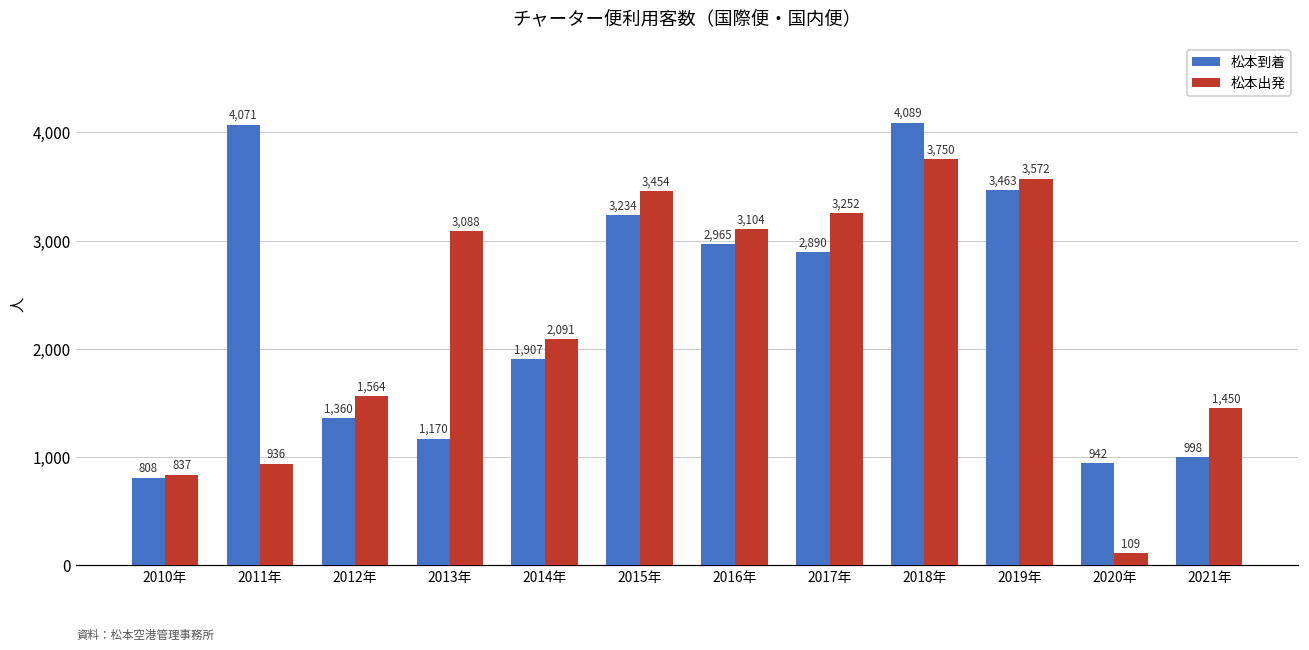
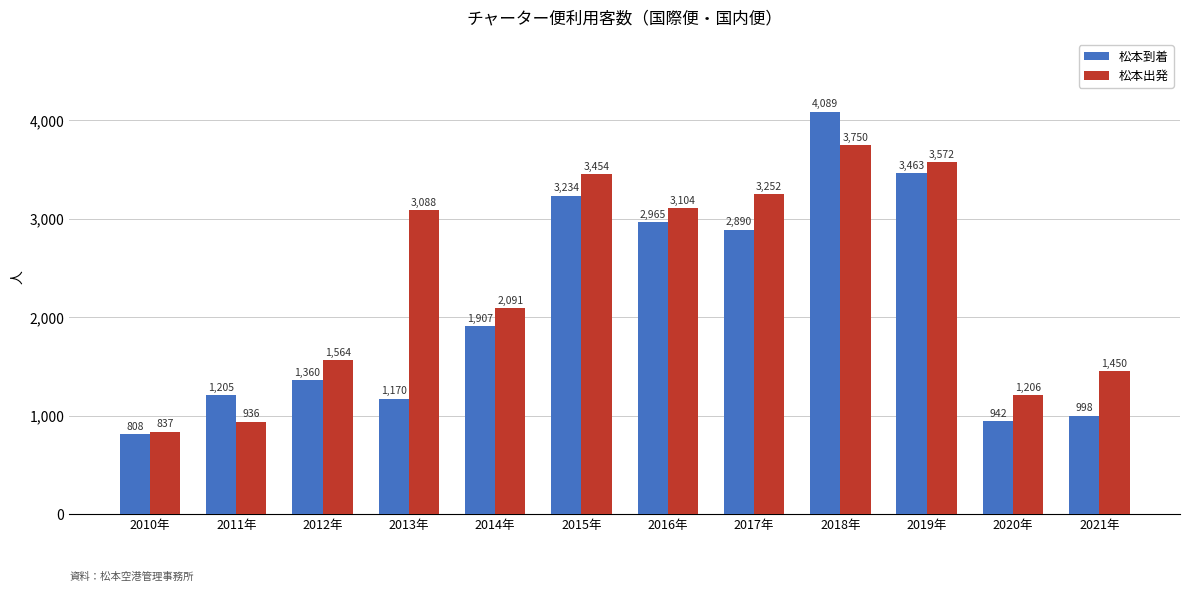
松本到着, 2011年: 4,071 -> 1,205
松本出発, 2020年: 109 -> 1,206
